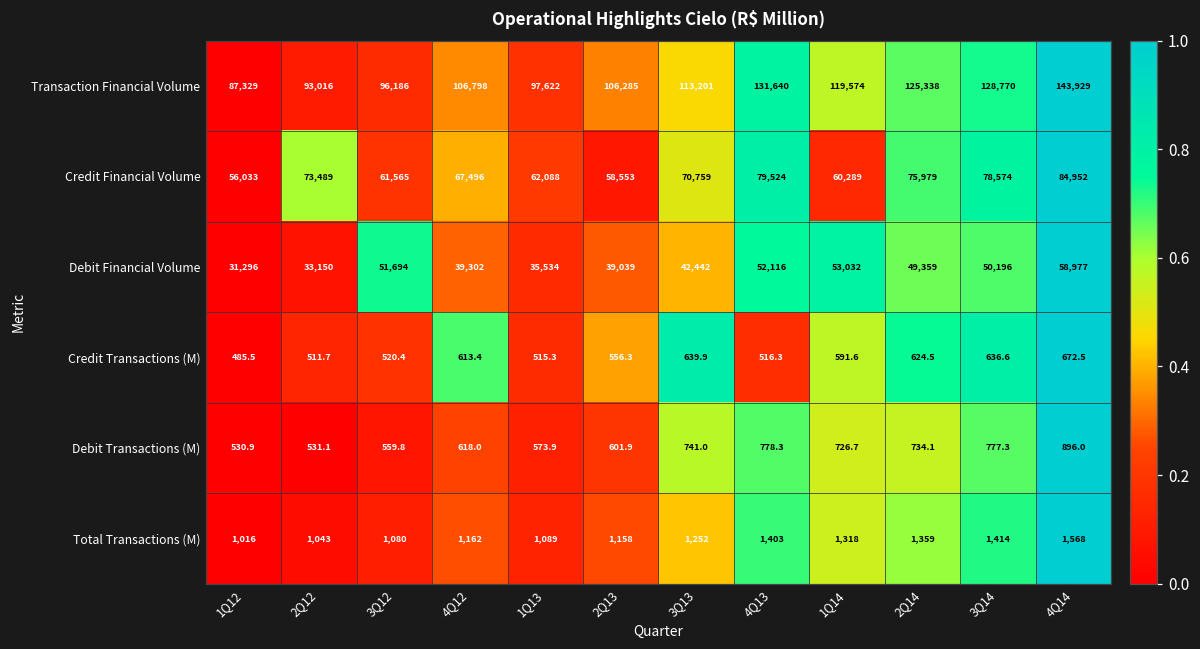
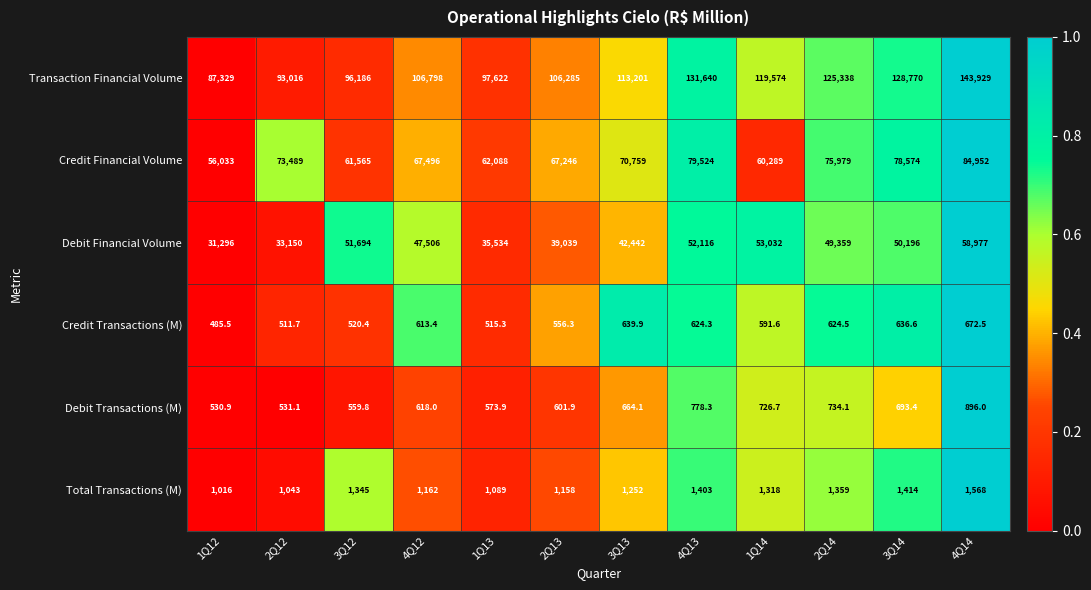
Credit Financial Volume, 2Q13: 58,553 -> 67,246
Debit Financial Volume, 4Q12: 39,302 -> 47,506
Credit Transactions (M), 4Q13: 516.3 -> 624.3
Debit Transactions (M), 3Q13: 741.0 -> 664.1
Debit Transactions (M), 3Q14: 777.3 -> 693.4
Total Transactions (M), 3Q12: 1,080 -> 1,345
